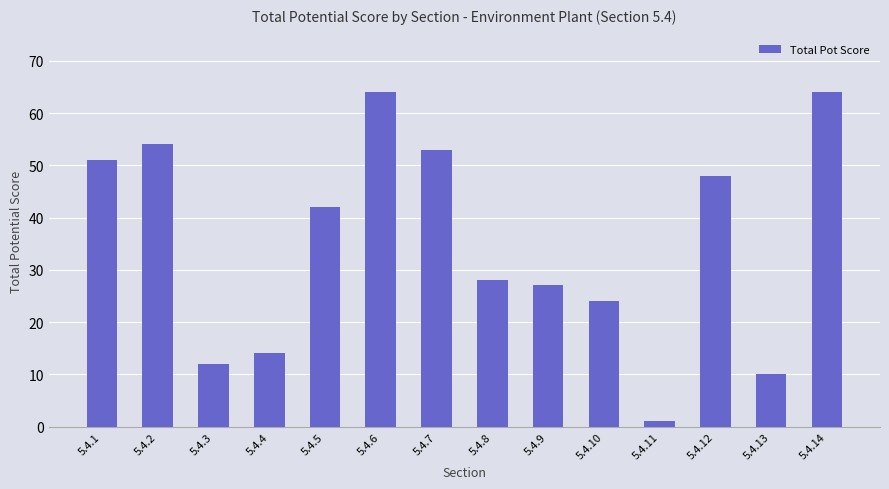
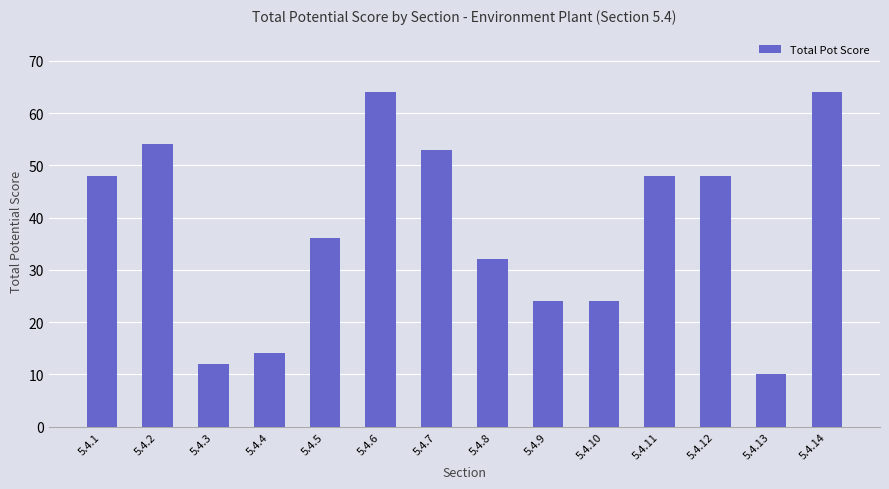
5.4.1: 51 -> 48
5.4.5: 42 -> 36
5.4.8: 28 -> 32
5.4.9: 27 -> 24
5.4.11: 1 -> 48
